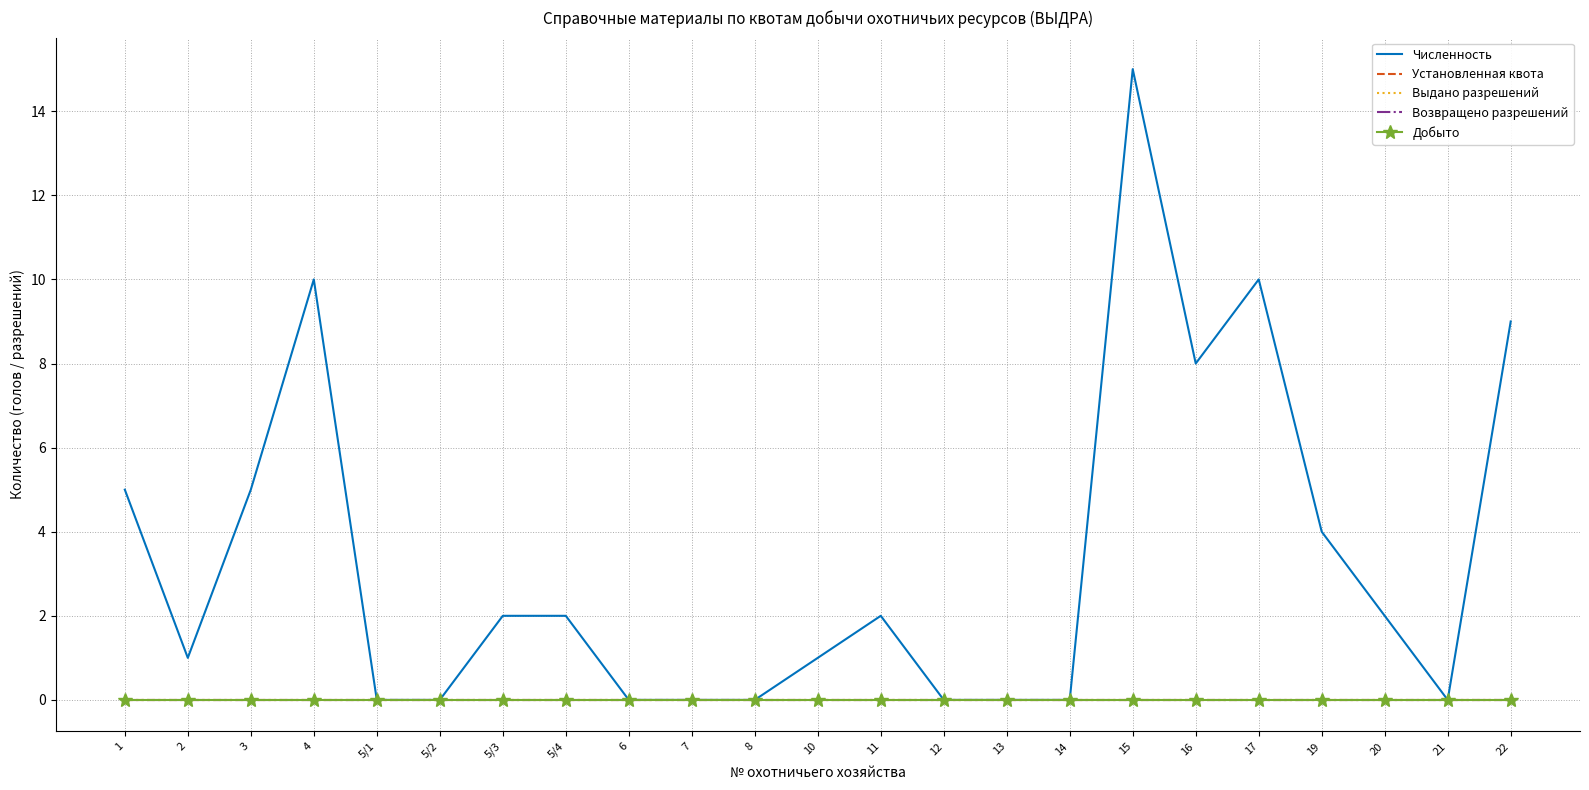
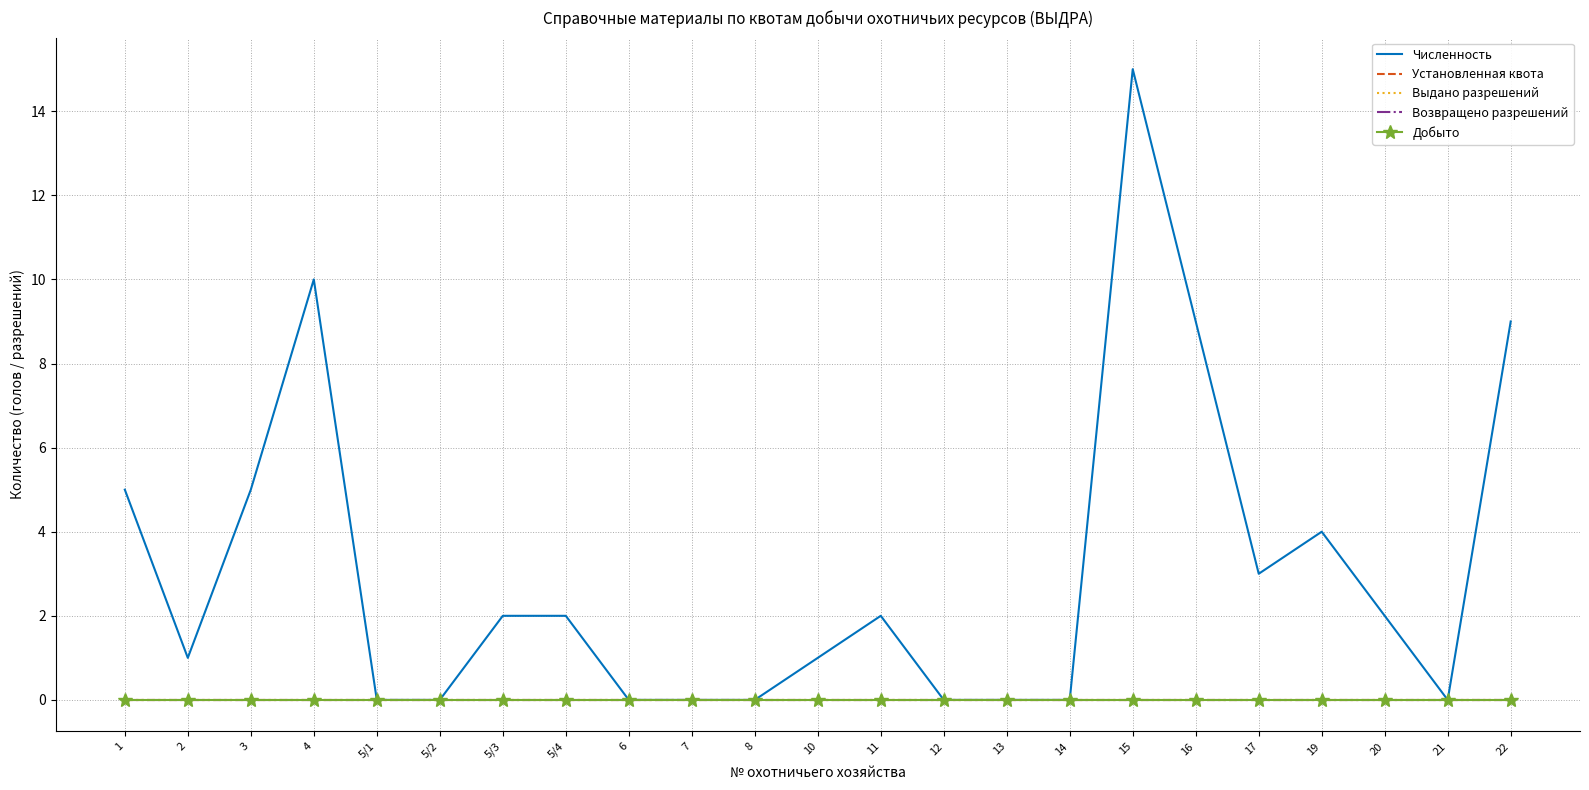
Численность, 16: 8 -> 9
Численность, 17: 10 -> 3
